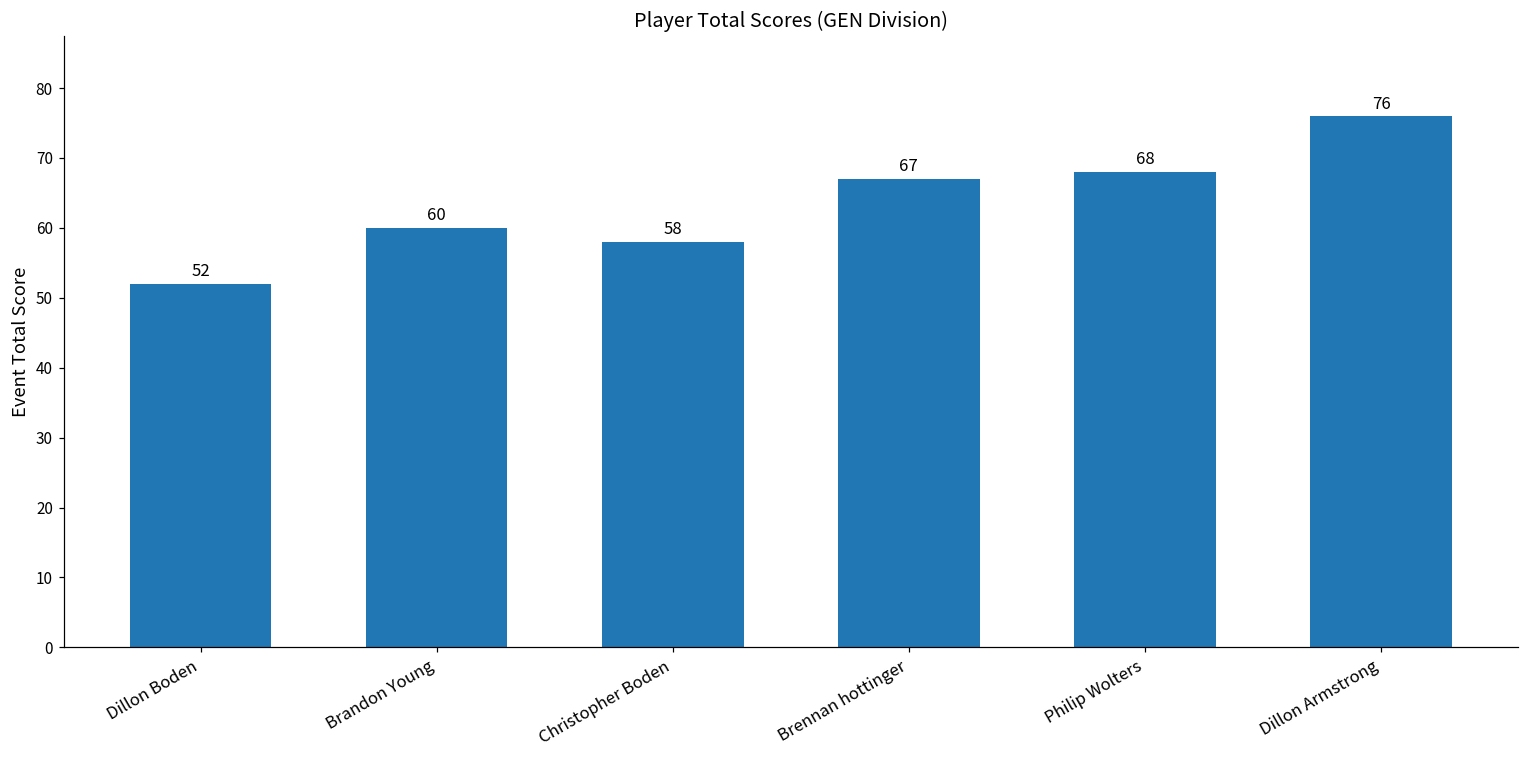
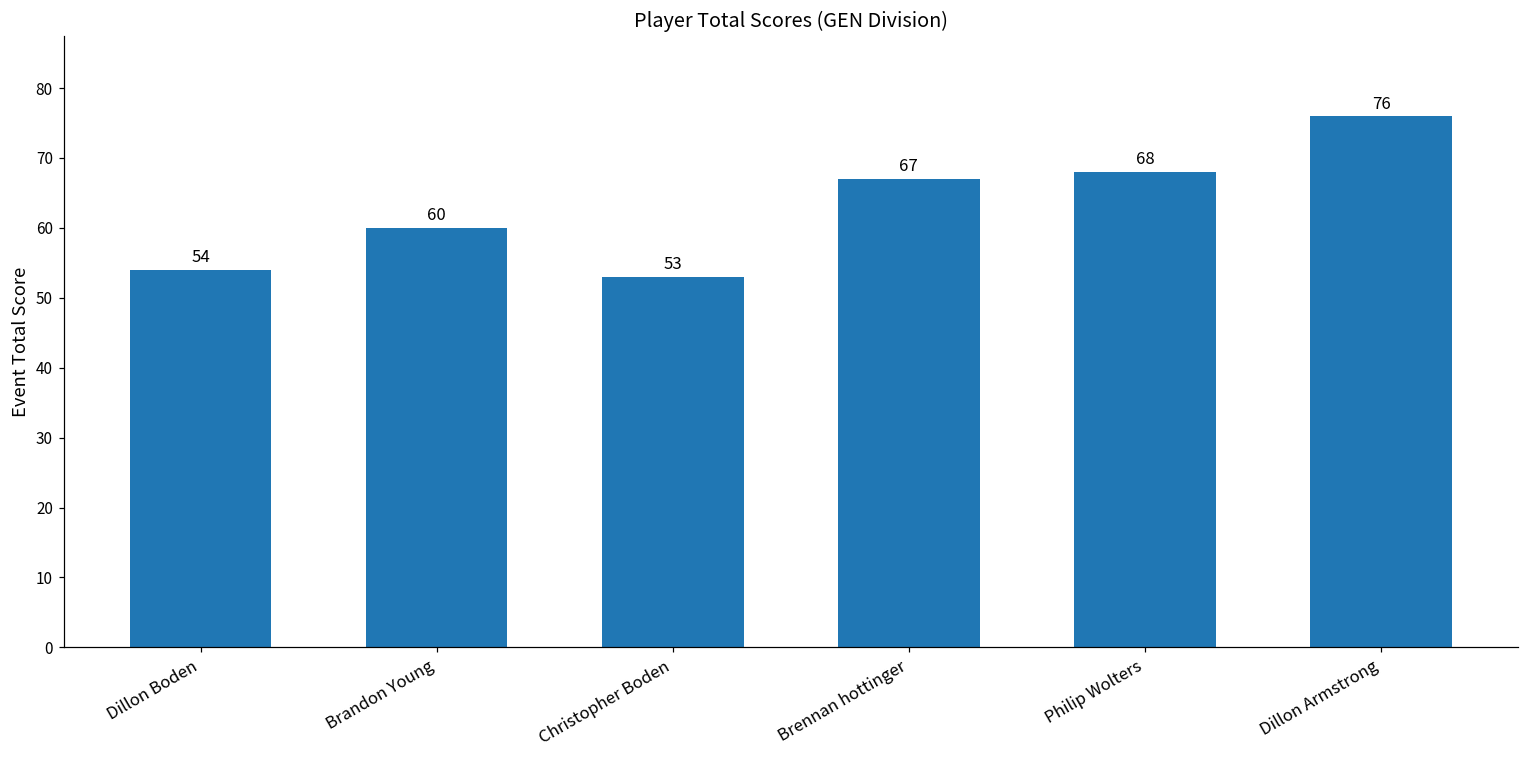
Dillon Boden: 52 -> 54
Christopher Boden: 58 -> 53
